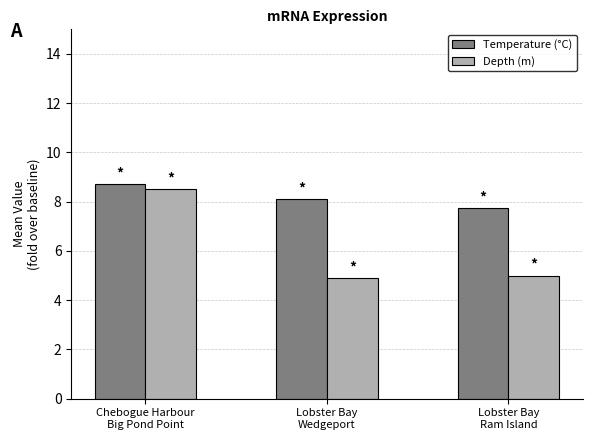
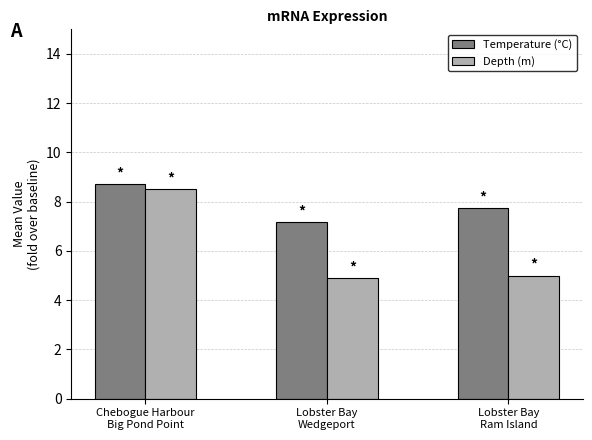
Temperature (°C), Lobster Bay Wedgeport: 8.1 -> 7.2
